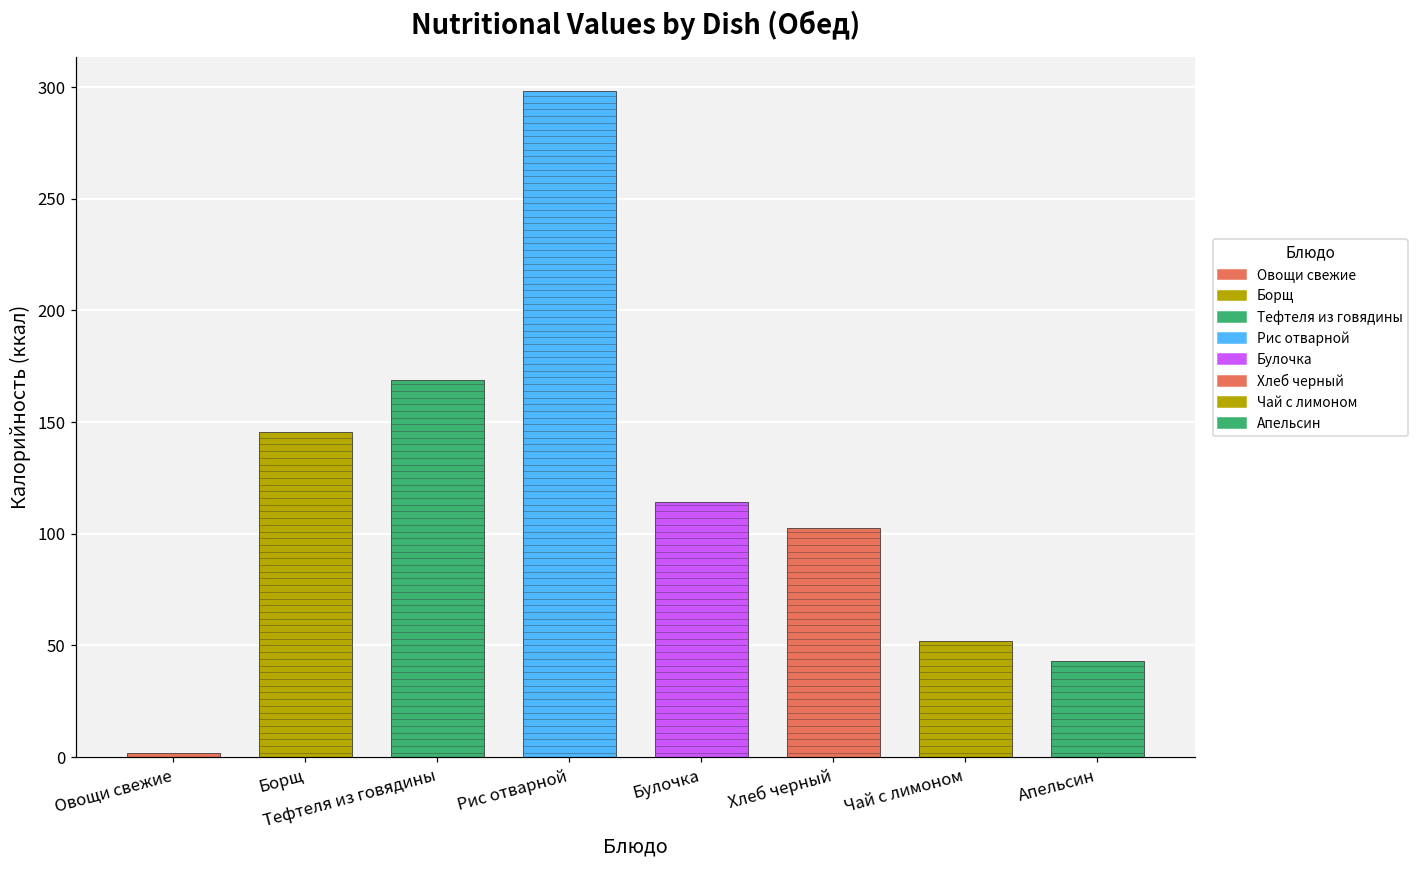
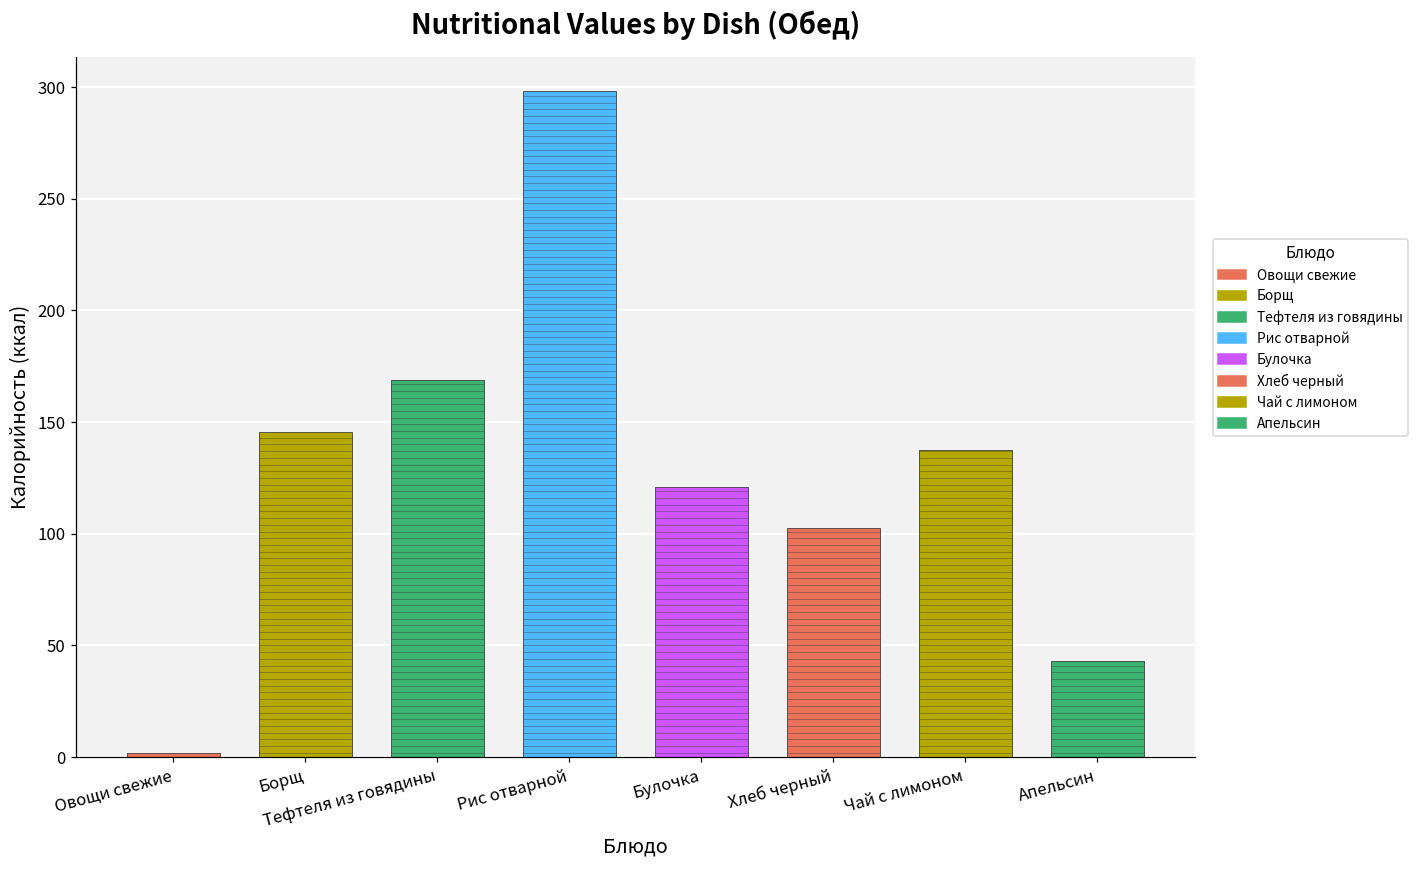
Булочка: 114 -> 121
Чай с лимоном: 52 -> 138
